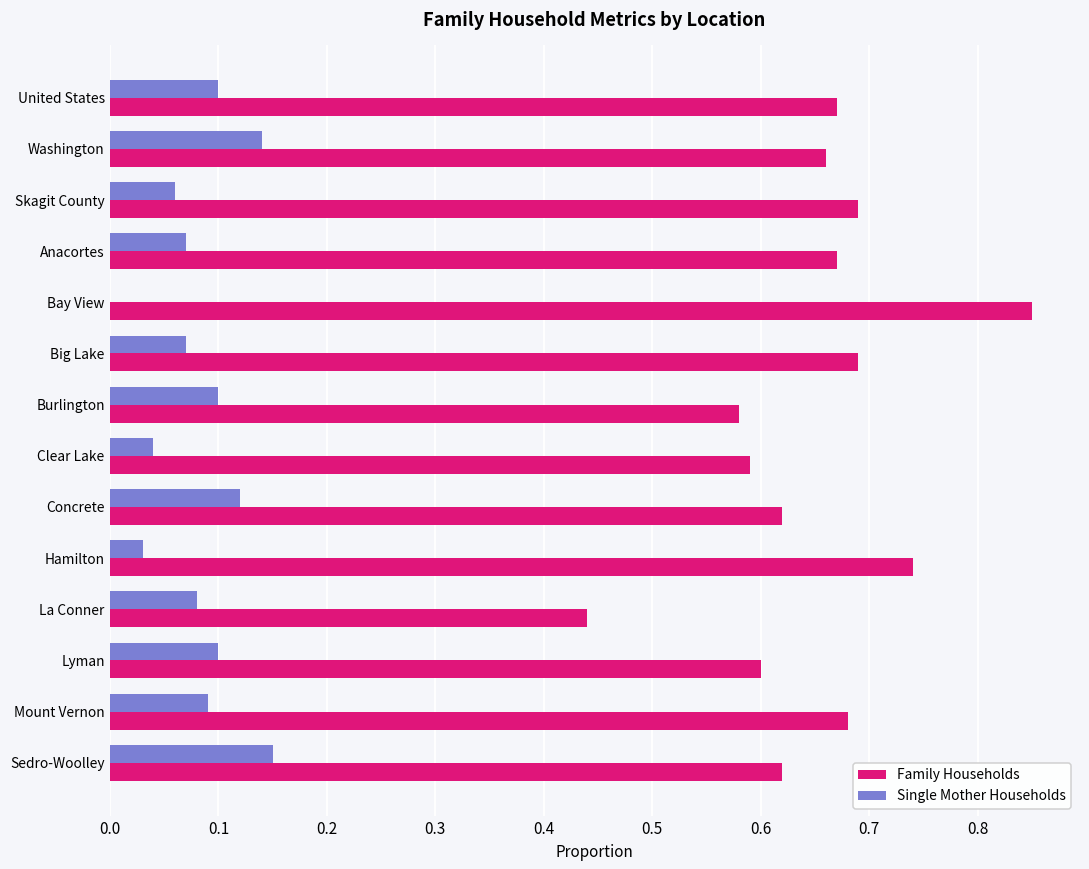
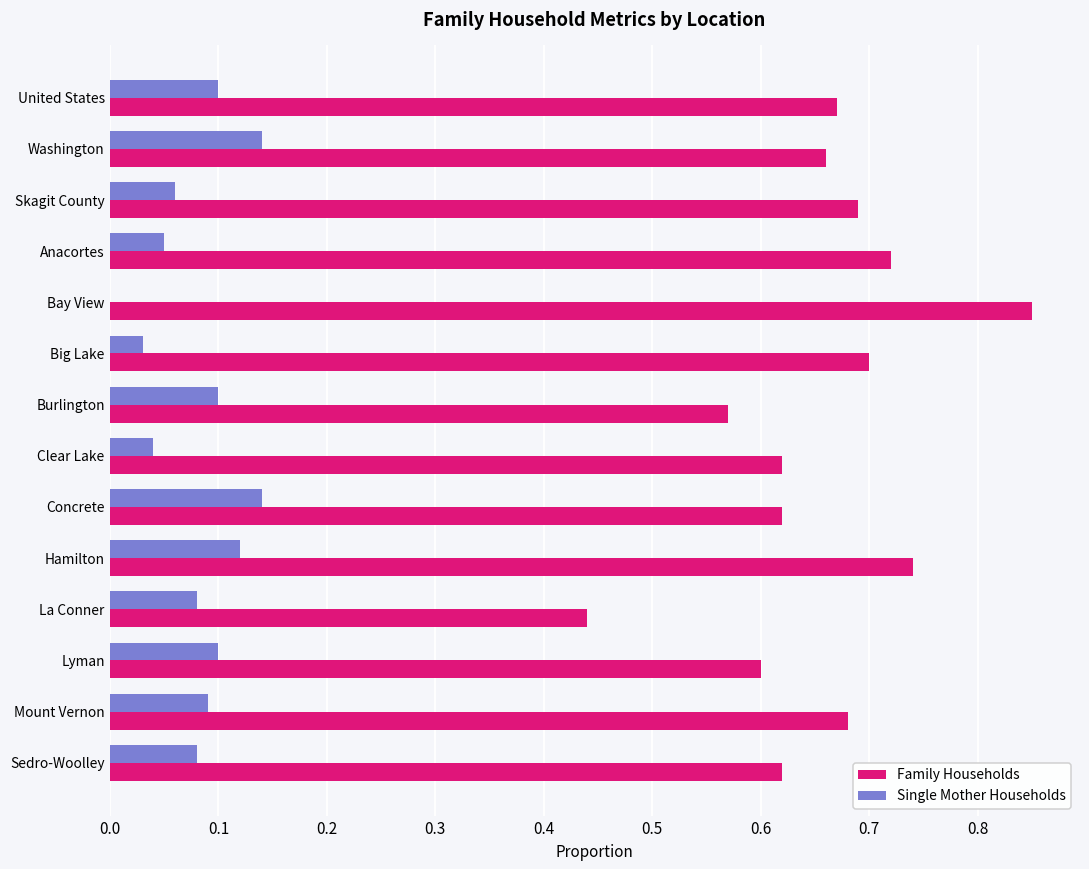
Single Mother Households, Anacortes: 0.07 -> 0.05
Family Households, Anacortes: 0.67 -> 0.72
Single Mother Households, Big Lake: 0.07 -> 0.03
Family Households, Big Lake: 0.69 -> 0.70
Family Households, Burlington: 0.58 -> 0.57
Family Households, Clear Lake: 0.59 -> 0.62
Single Mother Households, Concrete: 0.12 -> 0.14
Single Mother Households, Hamilton: 0.03 -> 0.12
Single Mother Households, Sedro-Woolley: 0.15 -> 0.08
